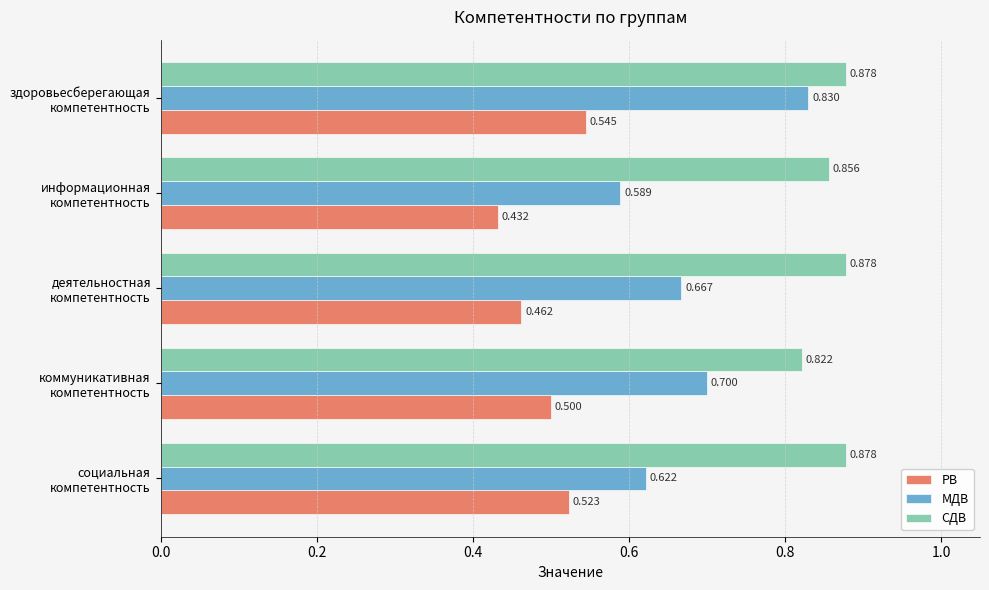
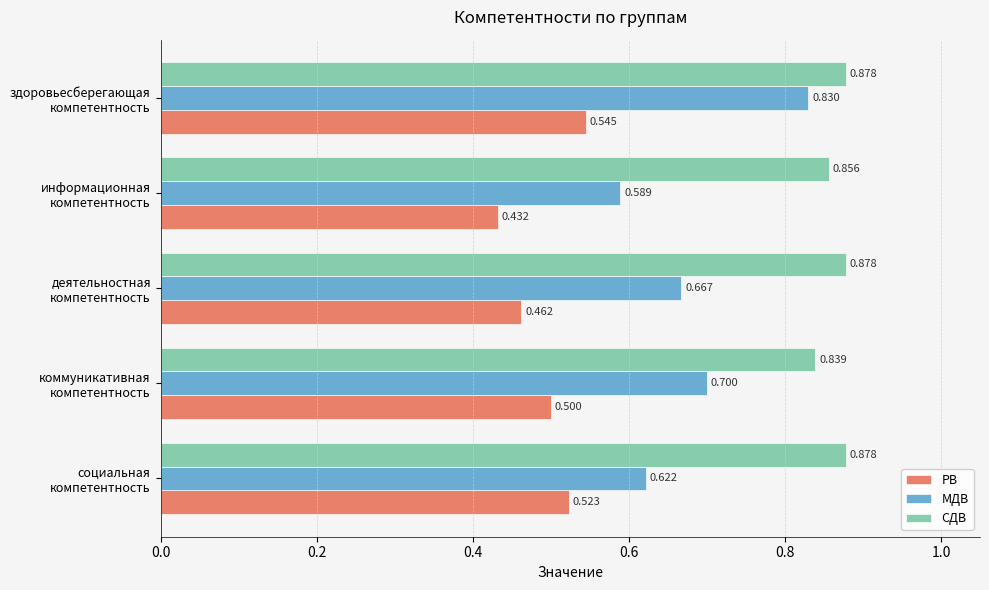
СДВ, коммуникативная компетентность: 0.822 -> 0.839
